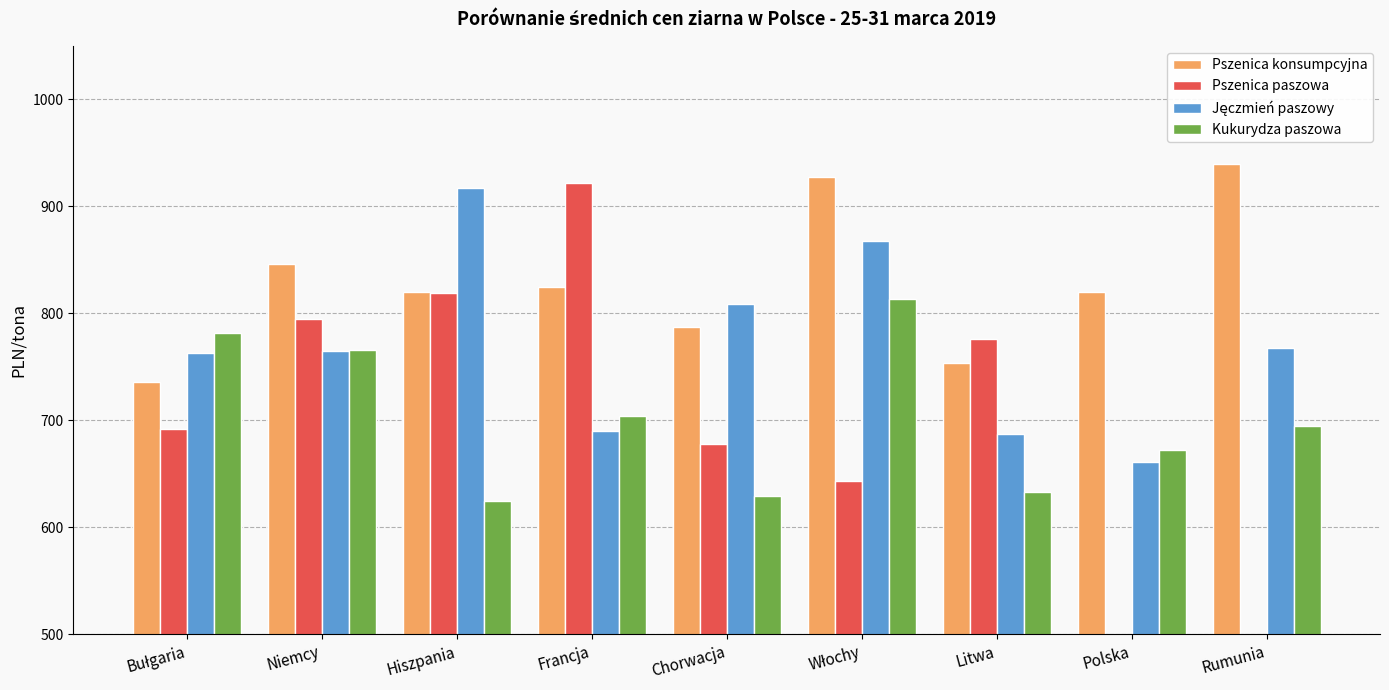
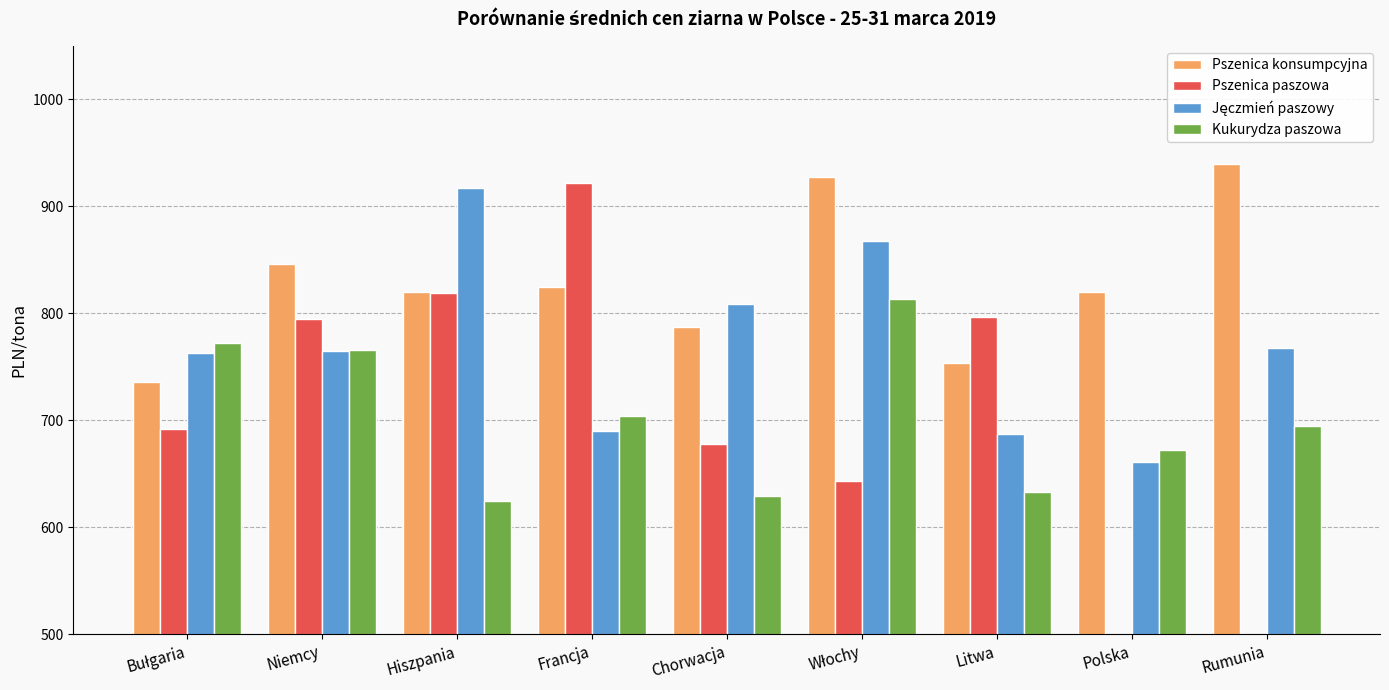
Kukurydza paszowa, Bułgaria: 782 -> 773
Pszenica paszowa, Litwa: 776 -> 797
